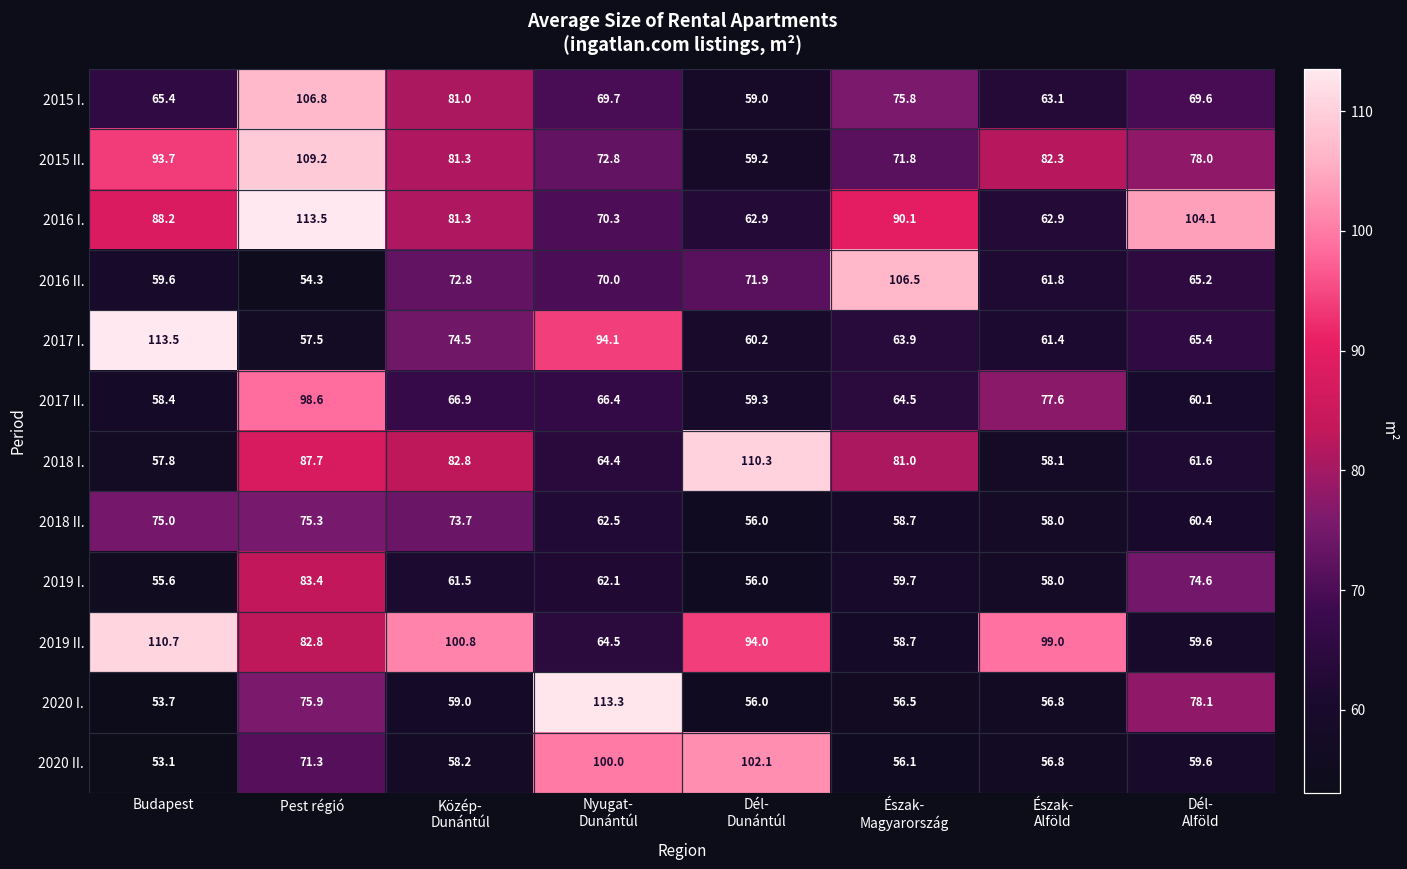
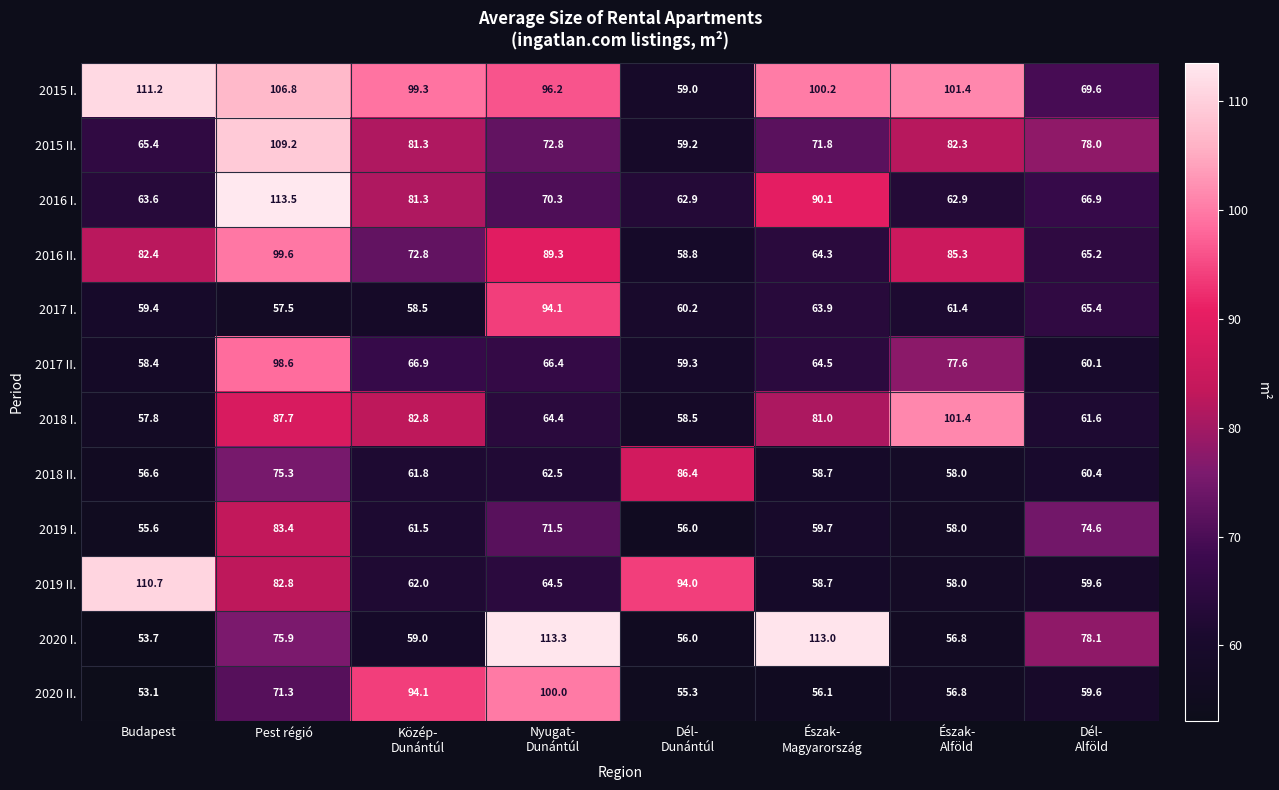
2015 I., Budapest: 65.4 -> 111.2
2015 I., Közép- Dunántúl: 81.0 -> 99.3
2015 I., Nyugat- Dunántúl: 69.7 -> 96.2
2015 I., Észak- Magyarország: 75.8 -> 100.2
2015 I., Észak- Alföld: 63.1 -> 101.4
2015 II., Budapest: 93.7 -> 65.4
2016 I., Budapest: 88.2 -> 63.6
2016 I., Dél- Alföld: 104.1 -> 66.9
2016 II., Budapest: 59.6 -> 82.4
2016 II., Pest régió: 54.3 -> 99.6
2016 II., Nyugat- Dunántúl: 70.0 -> 89.3
2016 II., Dél- Dunántúl: 71.9 -> 58.8
2016 II., Észak- Magyarország: 106.5 -> 64.3
2016 II., Észak- Alföld: 61.8 -> 85.3
2017 I., Budapest: 113.5 -> 59.4
2017 I., Közép- Dunántúl: 74.5 -> 58.5
2018 I., Dél- Dunántúl: 110.3 -> 58.5
2018 I., Észak- Alföld: 58.1 -> 101.4
2018 II., Budapest: 75.0 -> 56.6
2018 II., Közép- Dunántúl: 73.7 -> 61.8
2018 II., Dél- Dunántúl: 56.0 -> 86.4
2019 I., Nyugat- Dunántúl: 62.1 -> 71.5
2019 II., Közép- Dunántúl: 100.8 -> 62.0
2019 II., Észak- Alföld: 99.0 -> 58.0
2020 I., Észak- Magyarország: 56.5 -> 113.0
2020 II., Közép- Dunántúl: 58.2 -> 94.1
2020 II., Dél- Dunántúl: 102.1 -> 55.3
